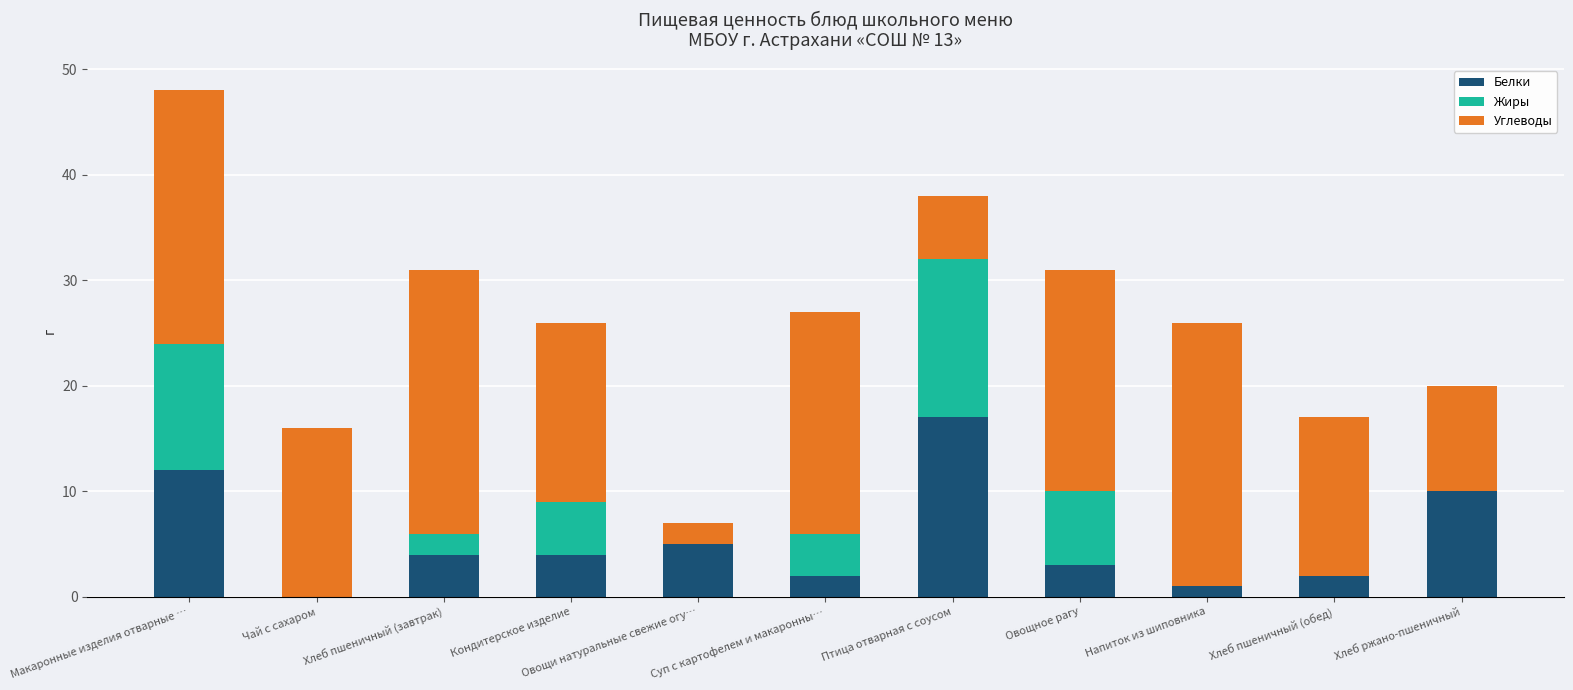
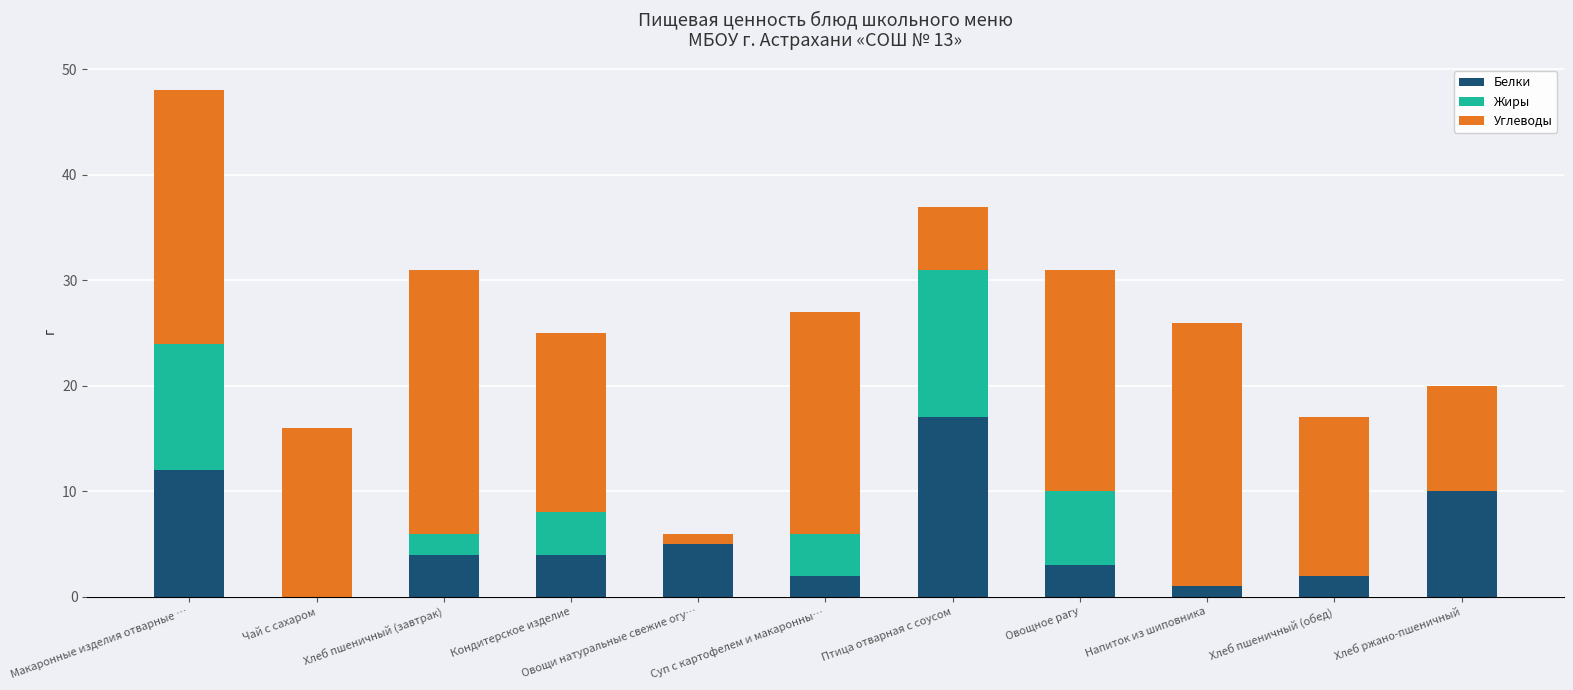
Жиры, Кондитерское изделие: 5 -> 4
Углеводы, Овощи натуральные свежие огу…: 2 -> 1
Жиры, Птица отварная с соусом: 15 -> 14
